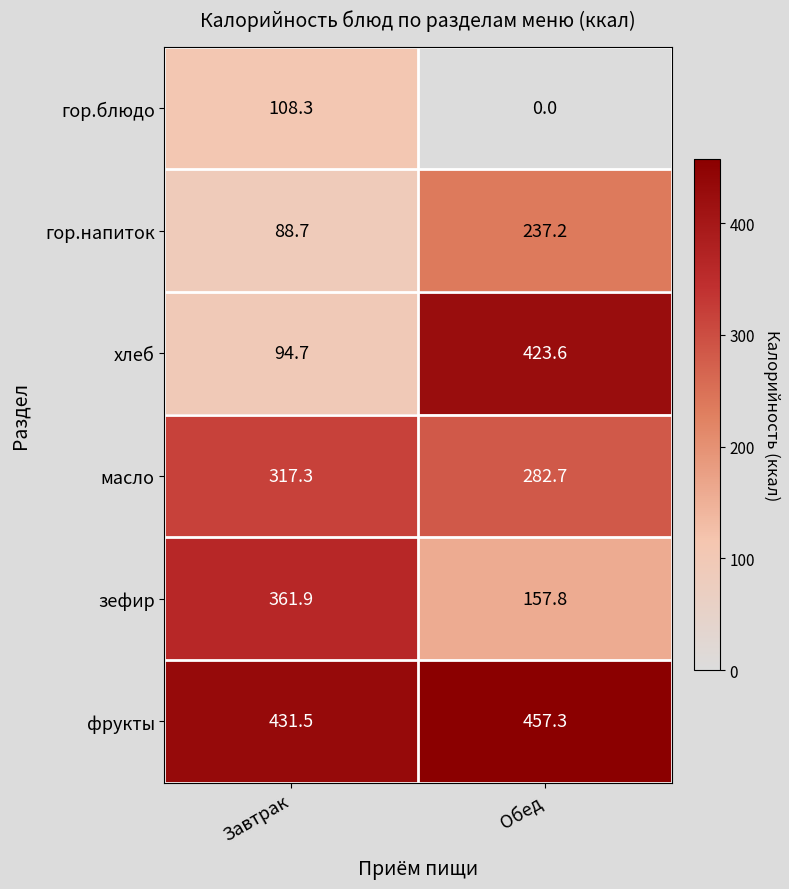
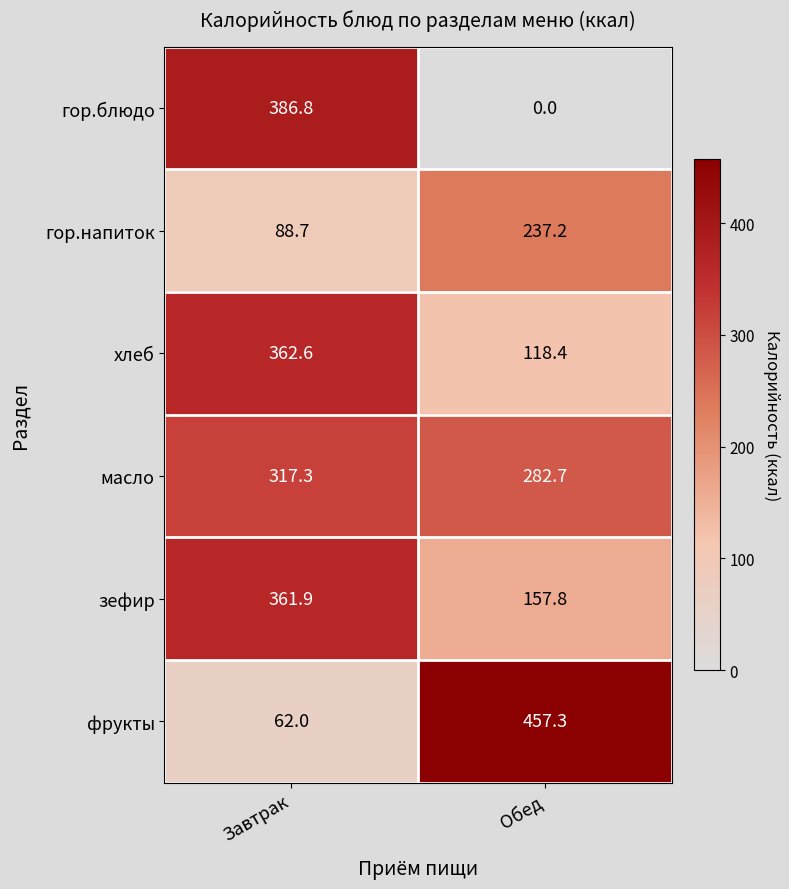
гор.блюдо, Завтрак: 108.3 -> 386.8
хлеб, Завтрак: 94.7 -> 362.6
хлеб, Обед: 423.6 -> 118.4
фрукты, Завтрак: 431.5 -> 62.0
